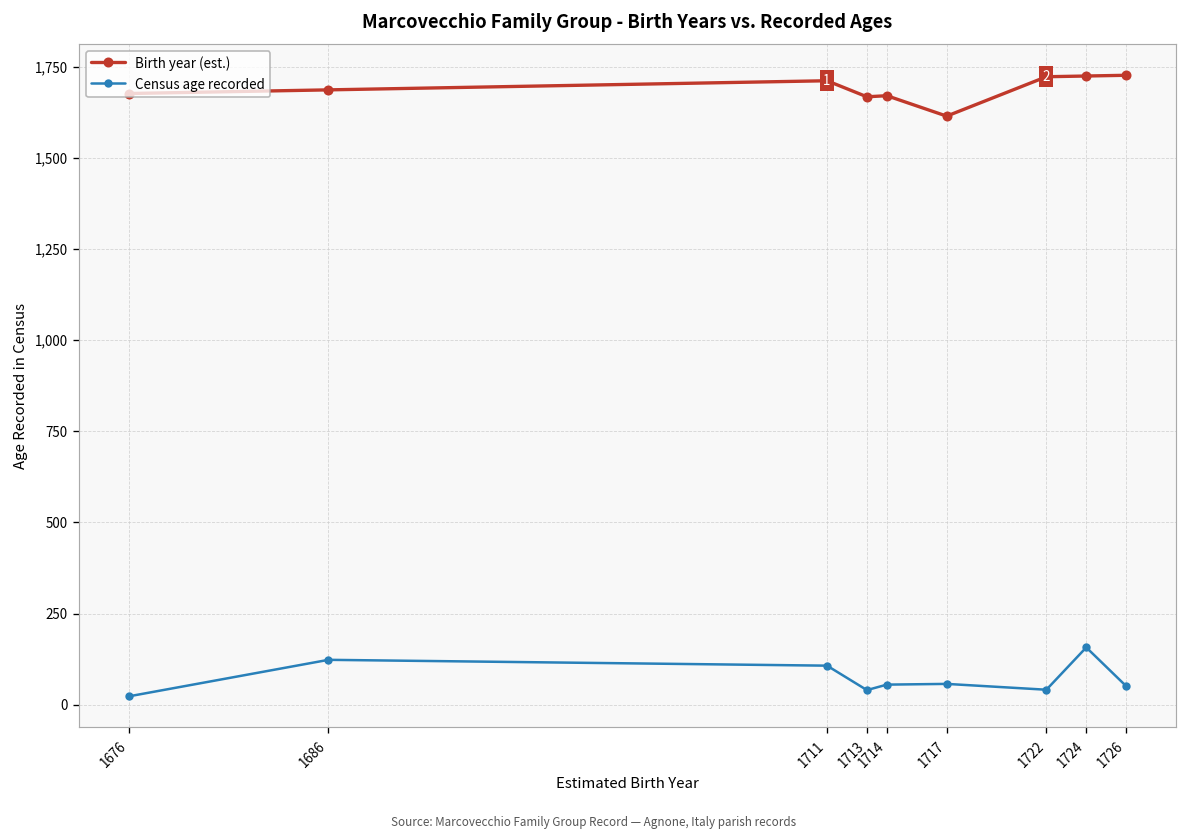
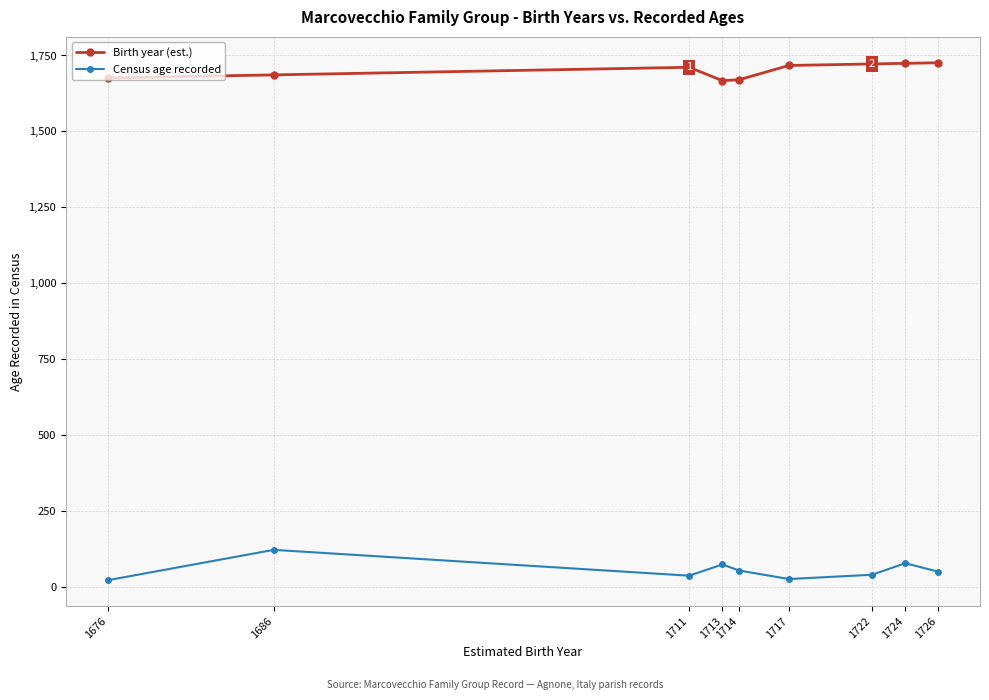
Census age recorded, 1711: 110 -> 40
Census age recorded, 1713: 40 -> 80
Birth year (est.), 1717: 1,610 -> 1,720
Census age recorded, 1717: 60 -> 30
Census age recorded, 1724: 160 -> 80
